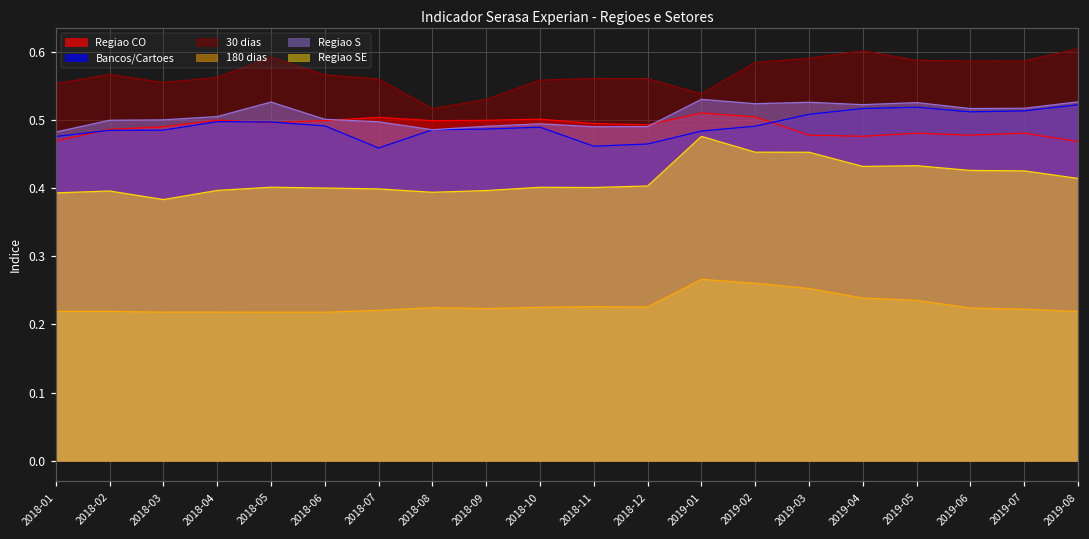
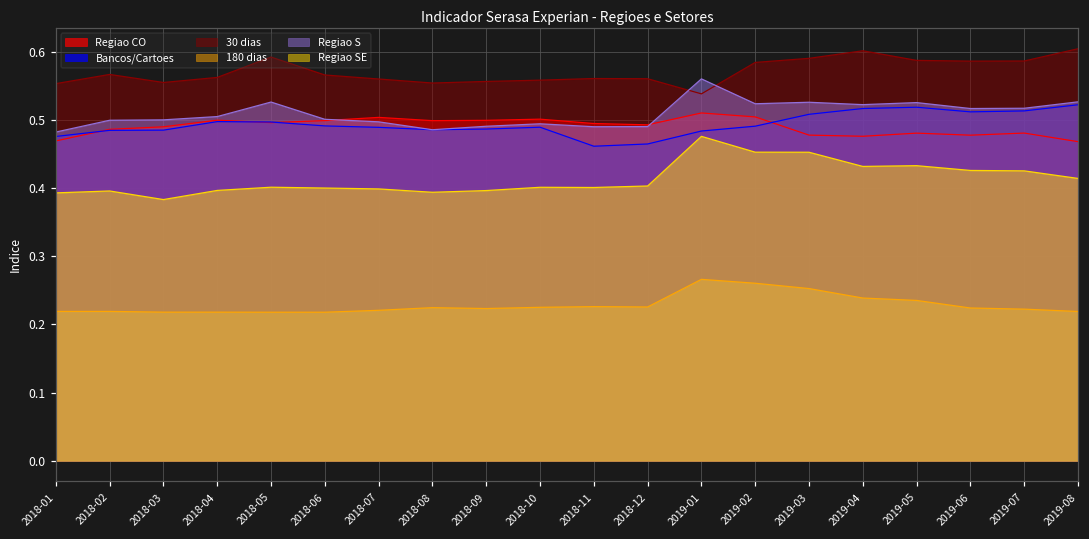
Bancos/Cartoes, 2018-07: 0.46 -> 0.49
30 dias, 2018-08: 0.52 -> 0.55
30 dias, 2018-09: 0.53 -> 0.56
Regiao S, 2019-01: 0.53 -> 0.56
